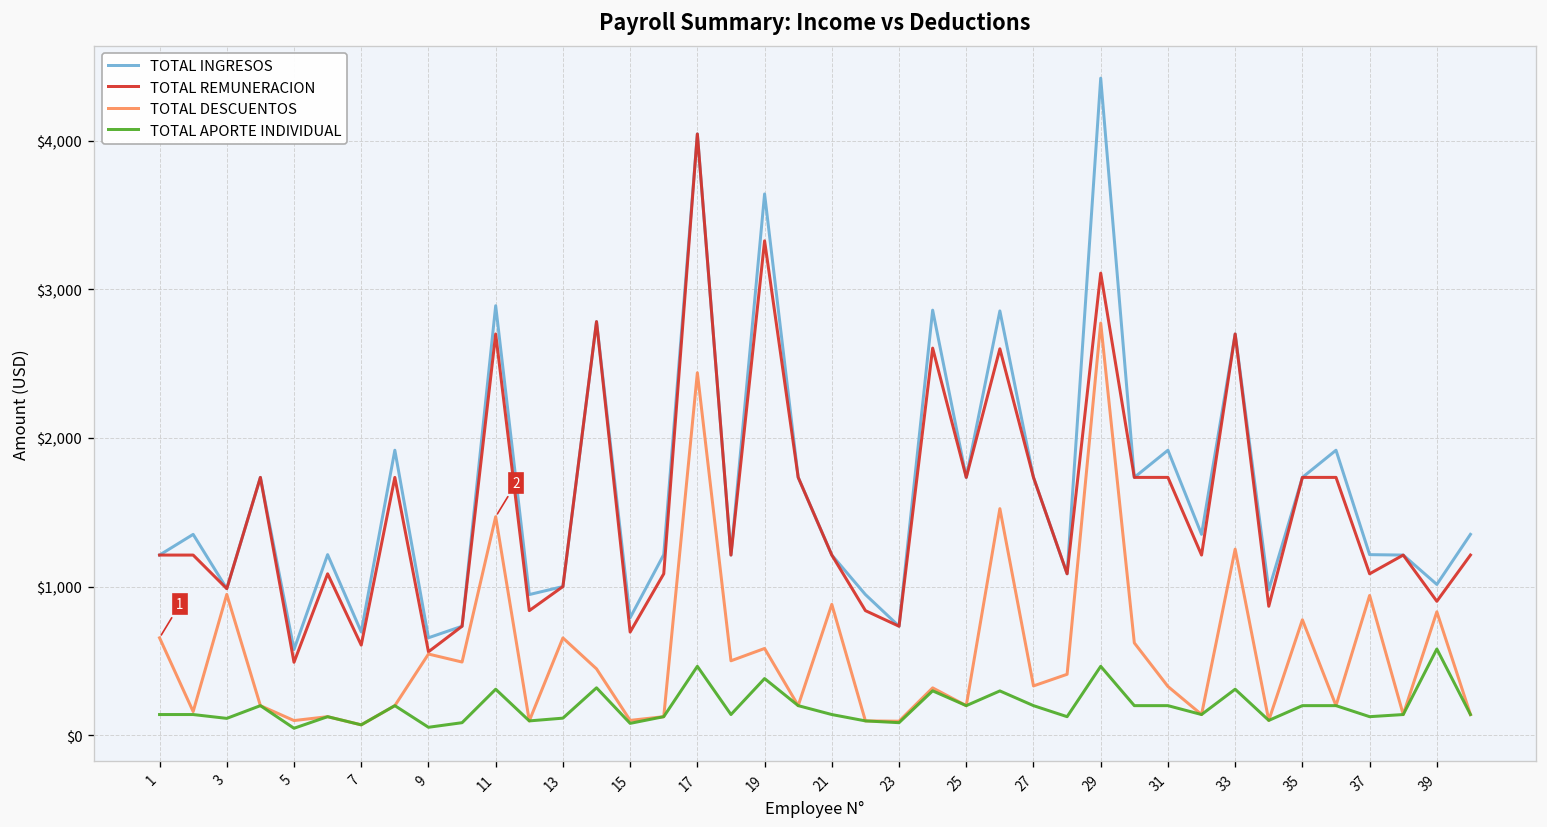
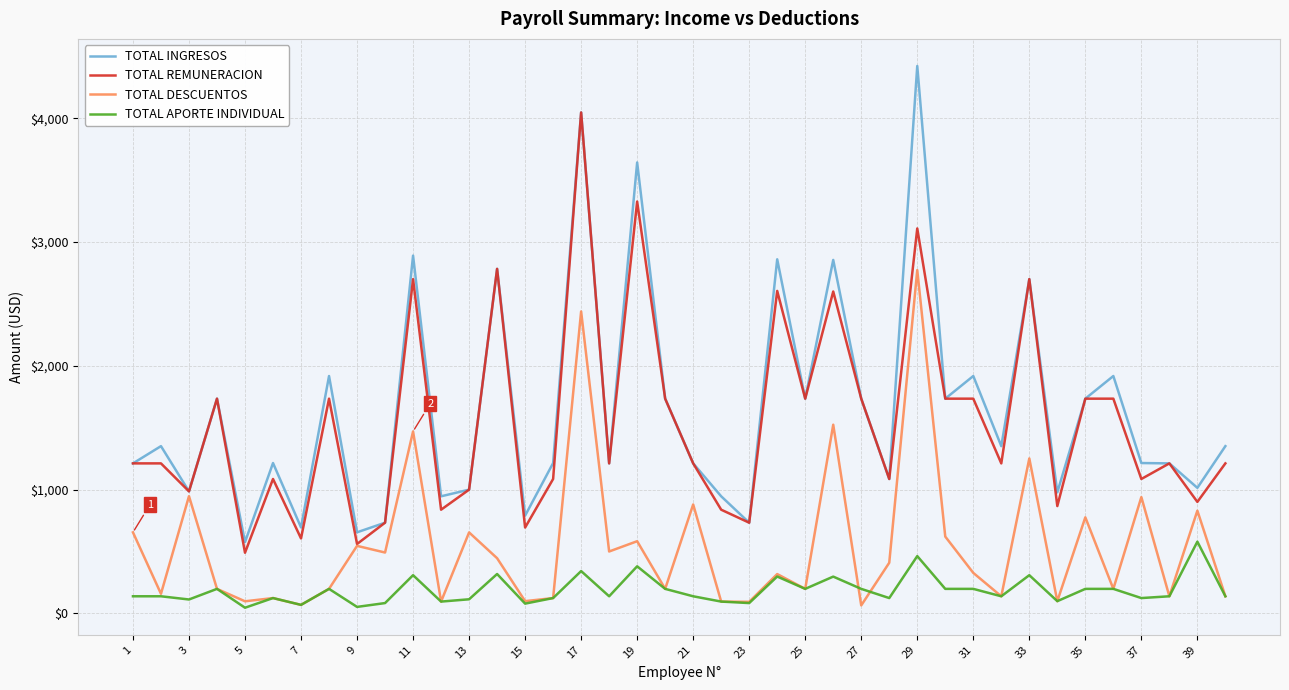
TOTAL APORTE INDIVIDUAL, 17: $460 -> $340
TOTAL DESCUENTOS, 27: $330 -> $70
